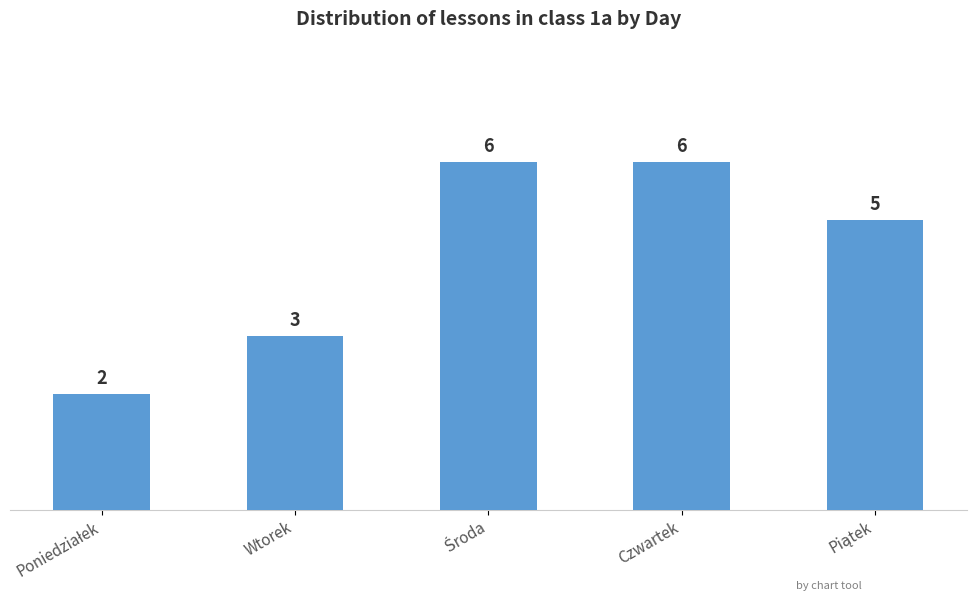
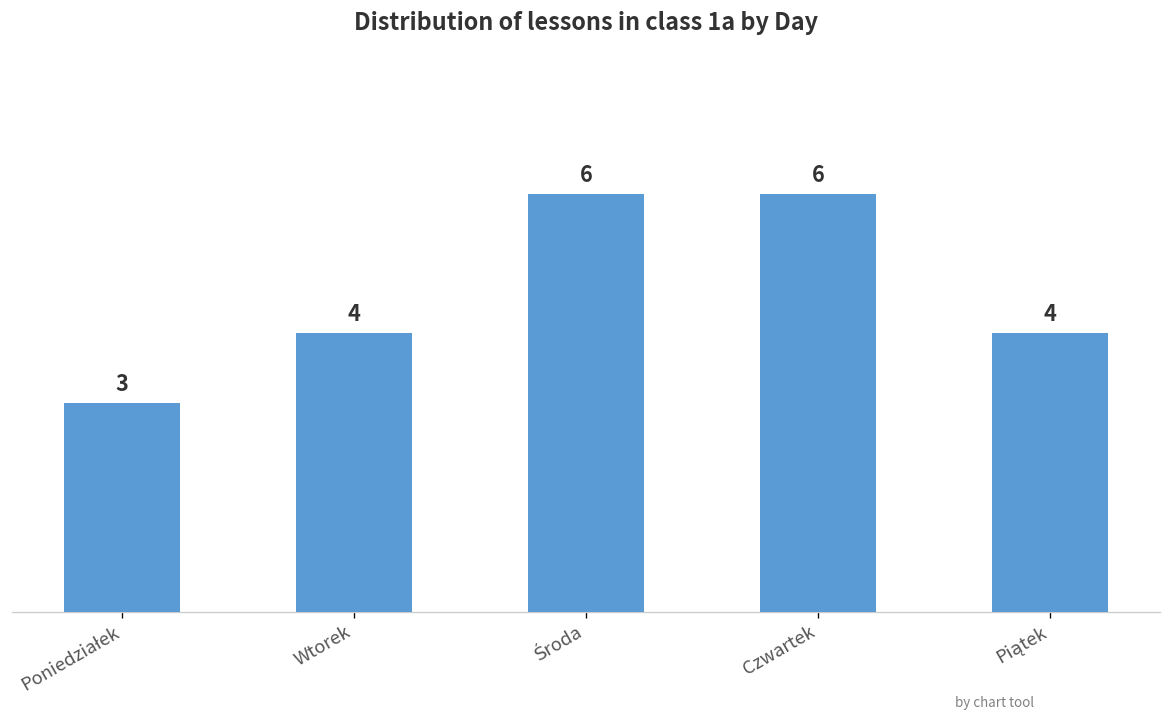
Poniedziałek: 2 -> 3
Wtorek: 3 -> 4
Piątek: 5 -> 4
